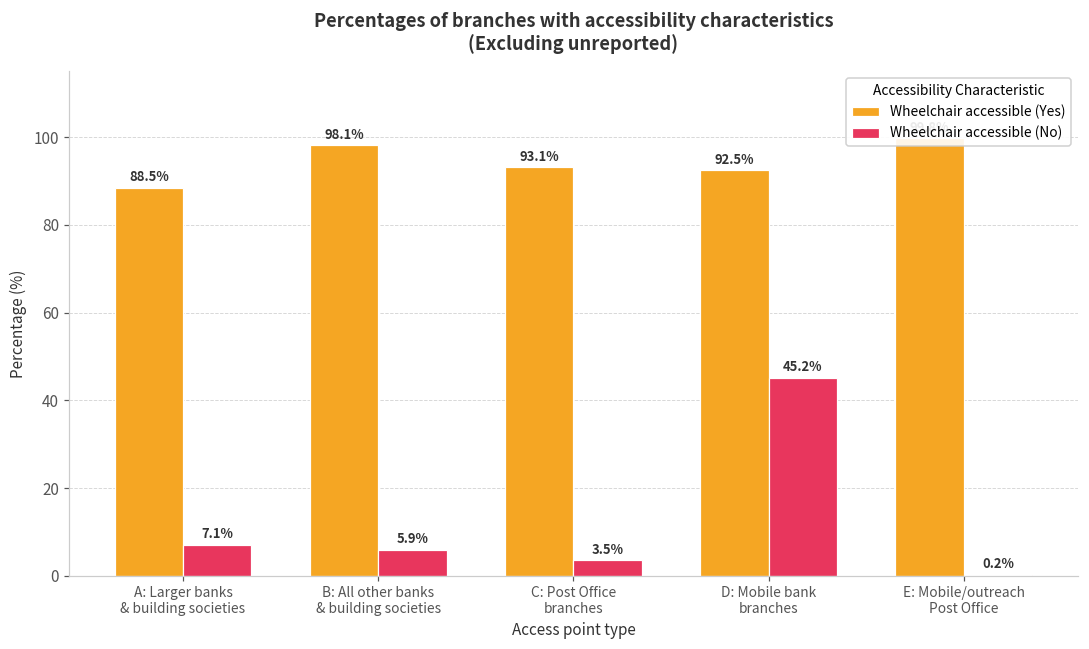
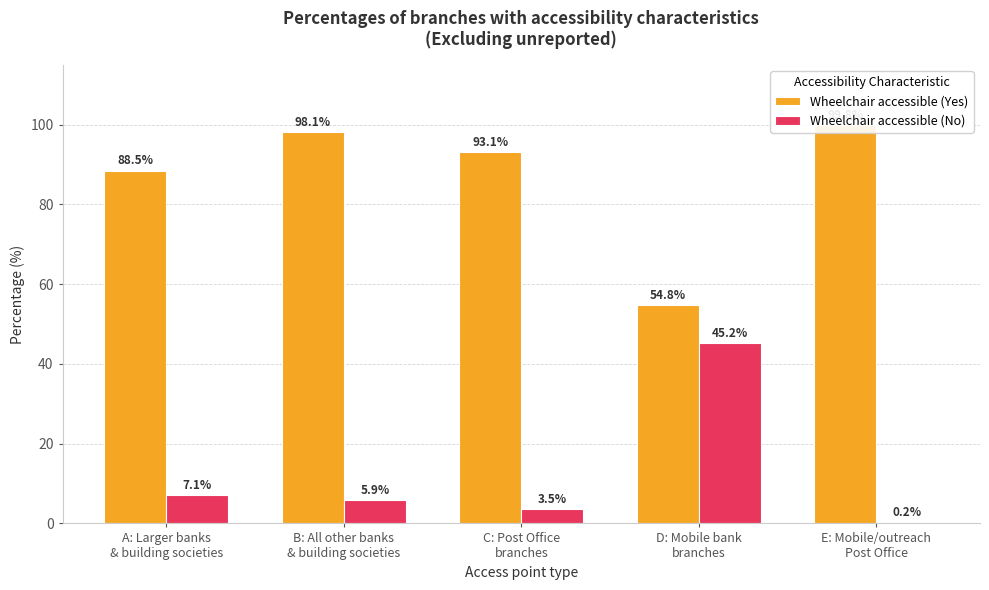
Wheelchair accessible (Yes), D: Mobile bank branches: 92.5% -> 54.8%
